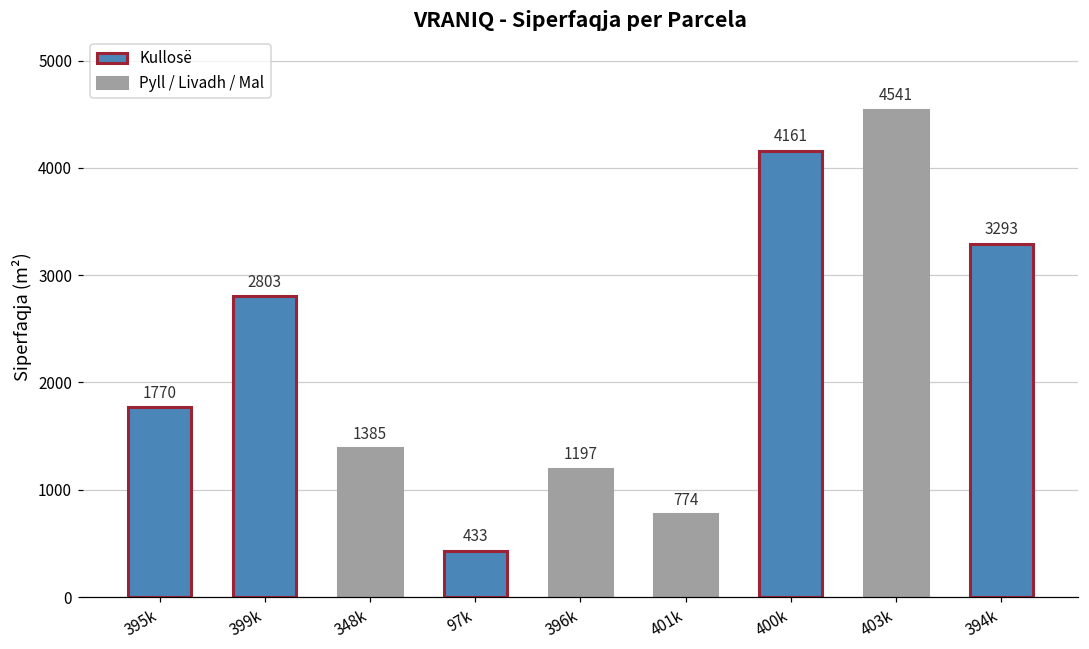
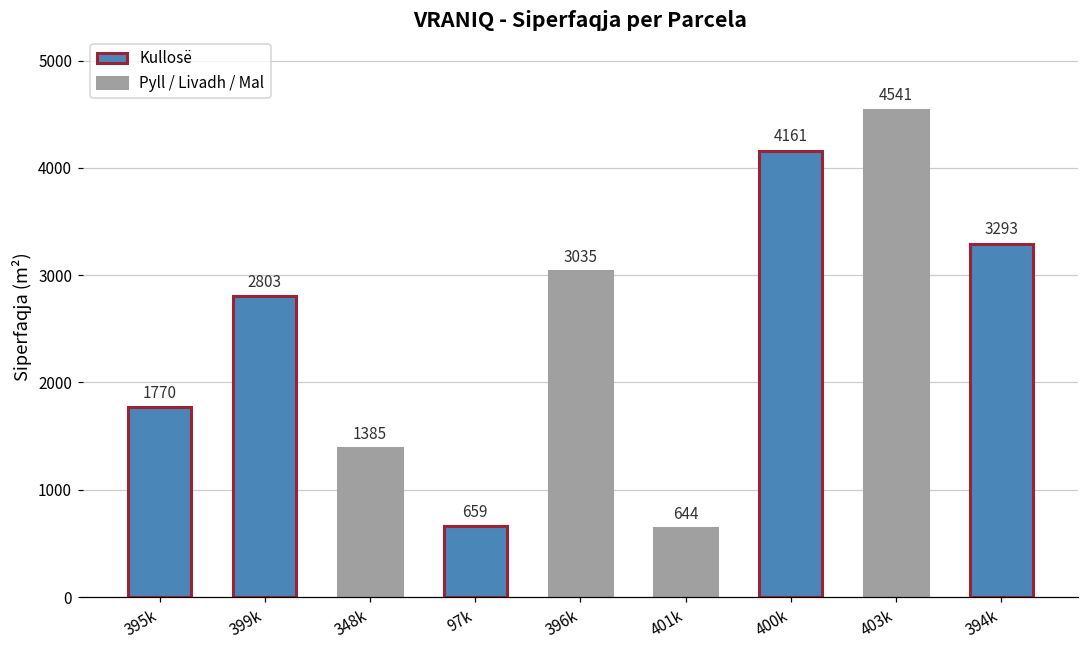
97k: 433 -> 659
396k: 1197 -> 3035
401k: 774 -> 644
